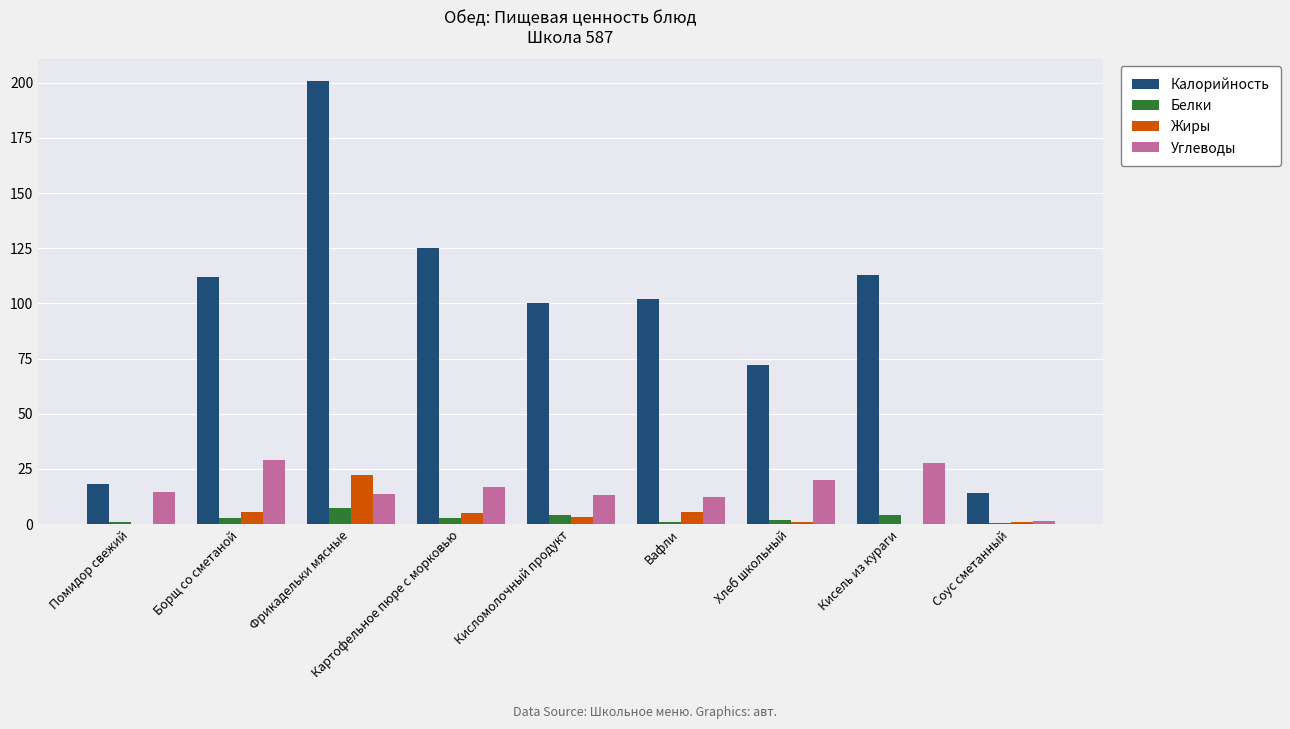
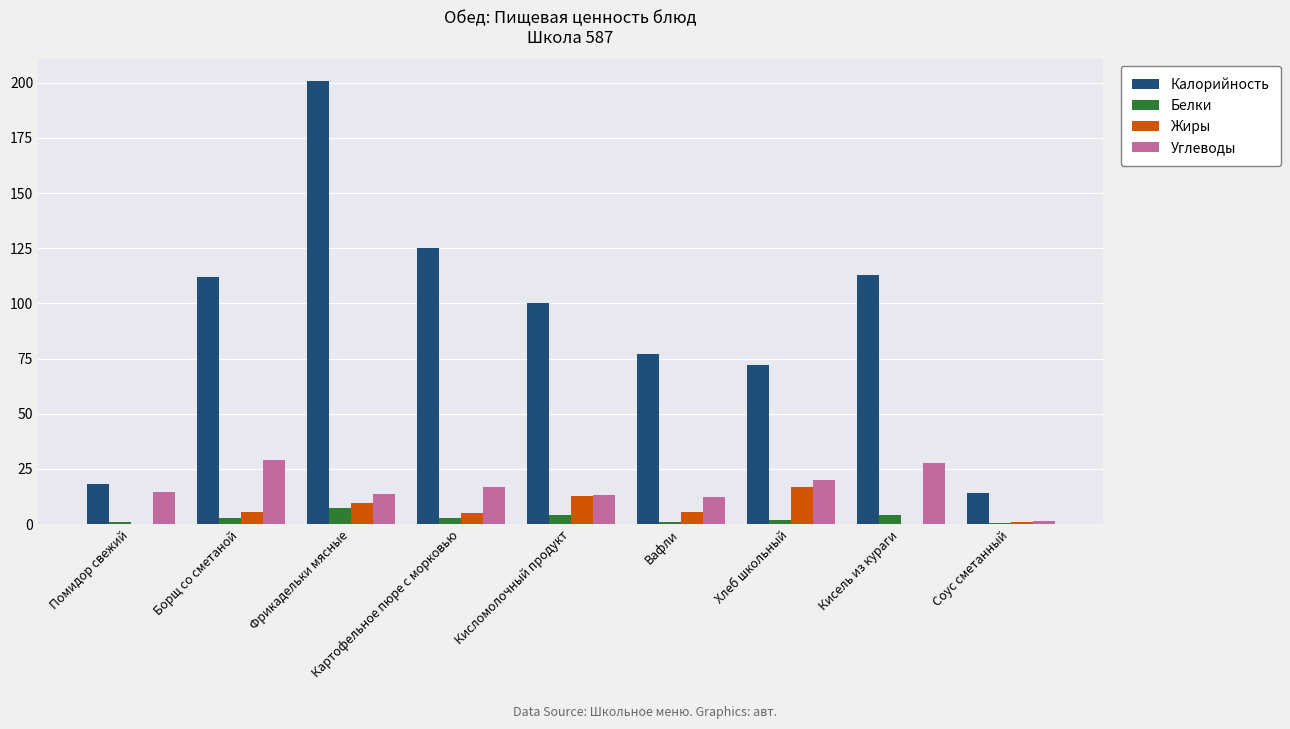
Жиры, Фрикадельки мясные: 22 -> 10
Жиры, Кисломолочный продукт: 3 -> 13
Калорийность, Вафли: 102 -> 77
Жиры, Хлеб школьный: 1 -> 17
